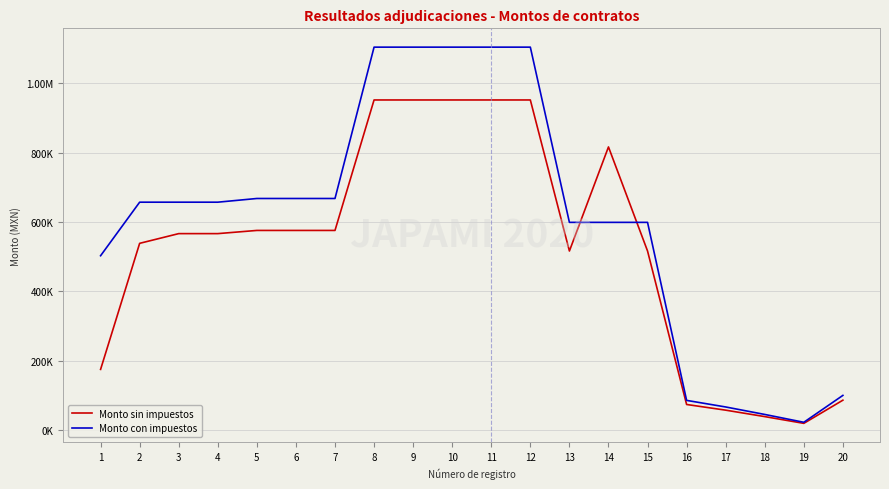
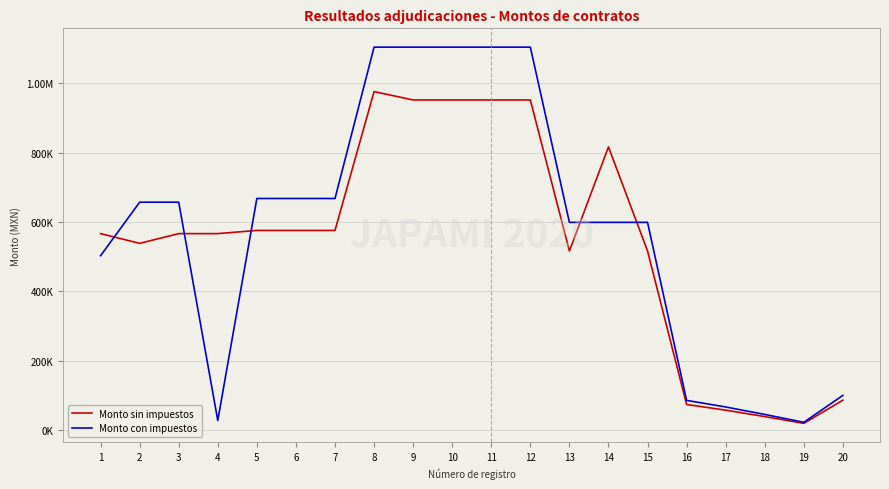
Monto sin impuestos, 1: 170000 -> 570000
Monto con impuestos, 4: 660000 -> 30000
Monto sin impuestos, 8: 950000 -> 980000
